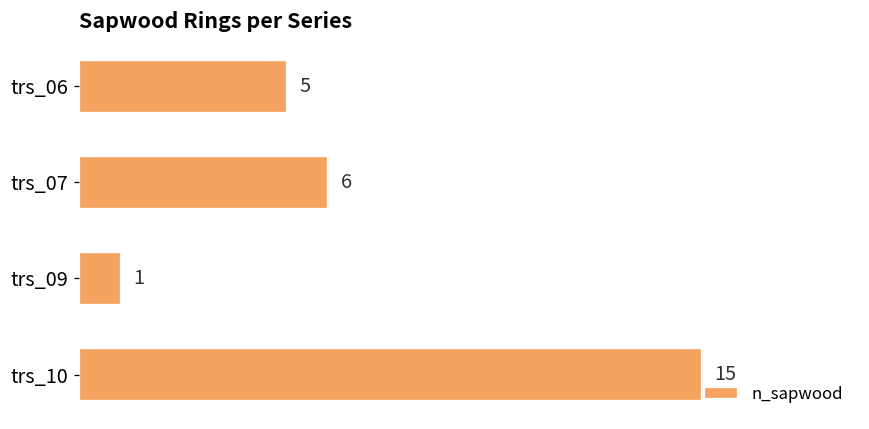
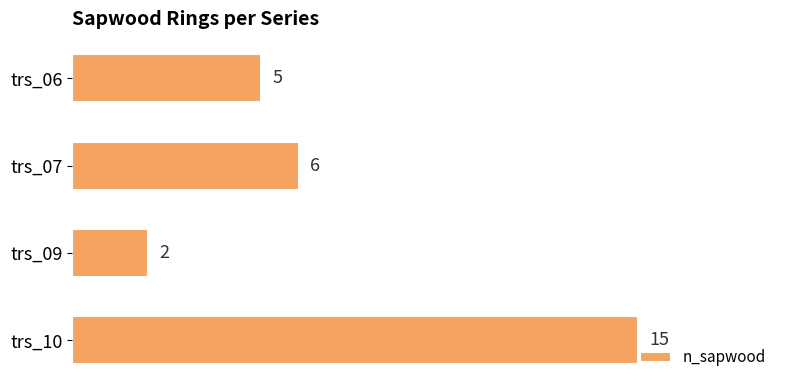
trs_09: 1 -> 2
